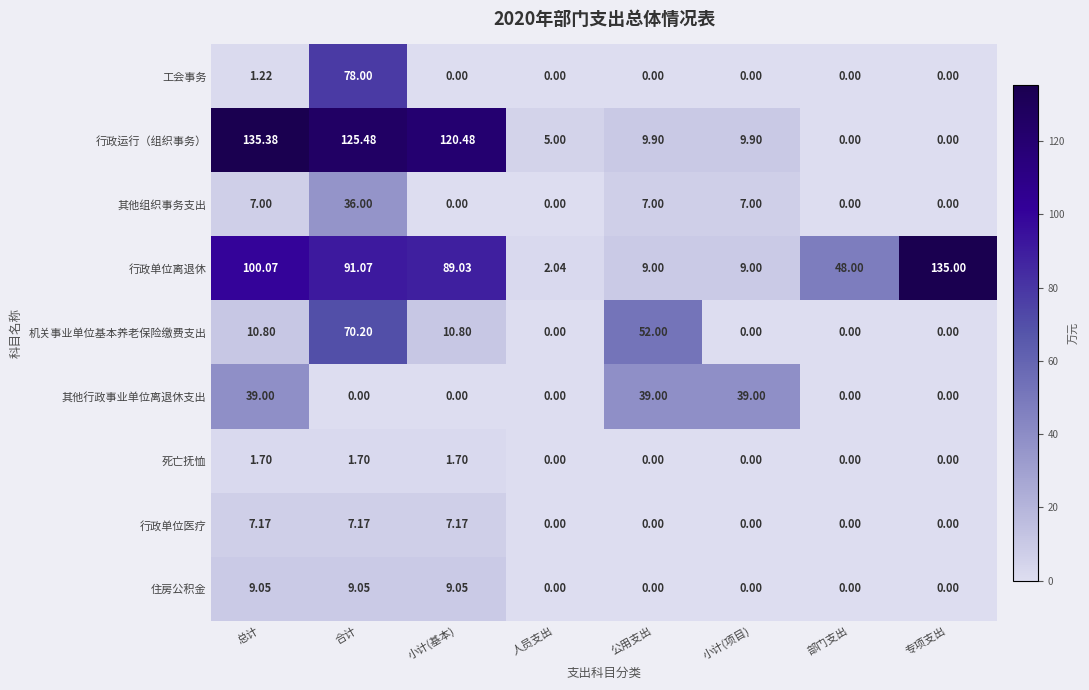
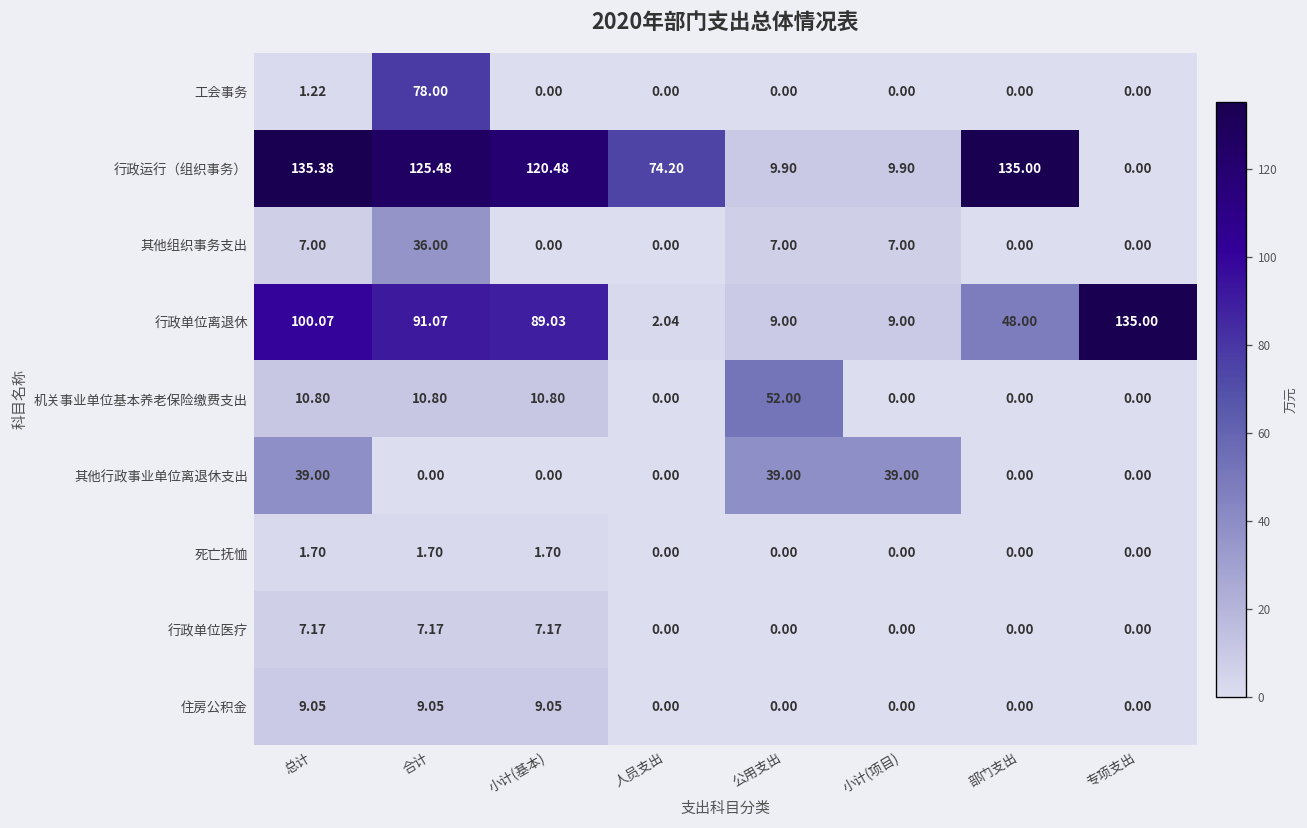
行政运行（组织事务）, 人员支出: 5.00 -> 74.20
行政运行（组织事务）, 部门支出: 0.00 -> 135.00
机关事业单位基本养老保险缴费支出, 合计: 70.20 -> 10.80
